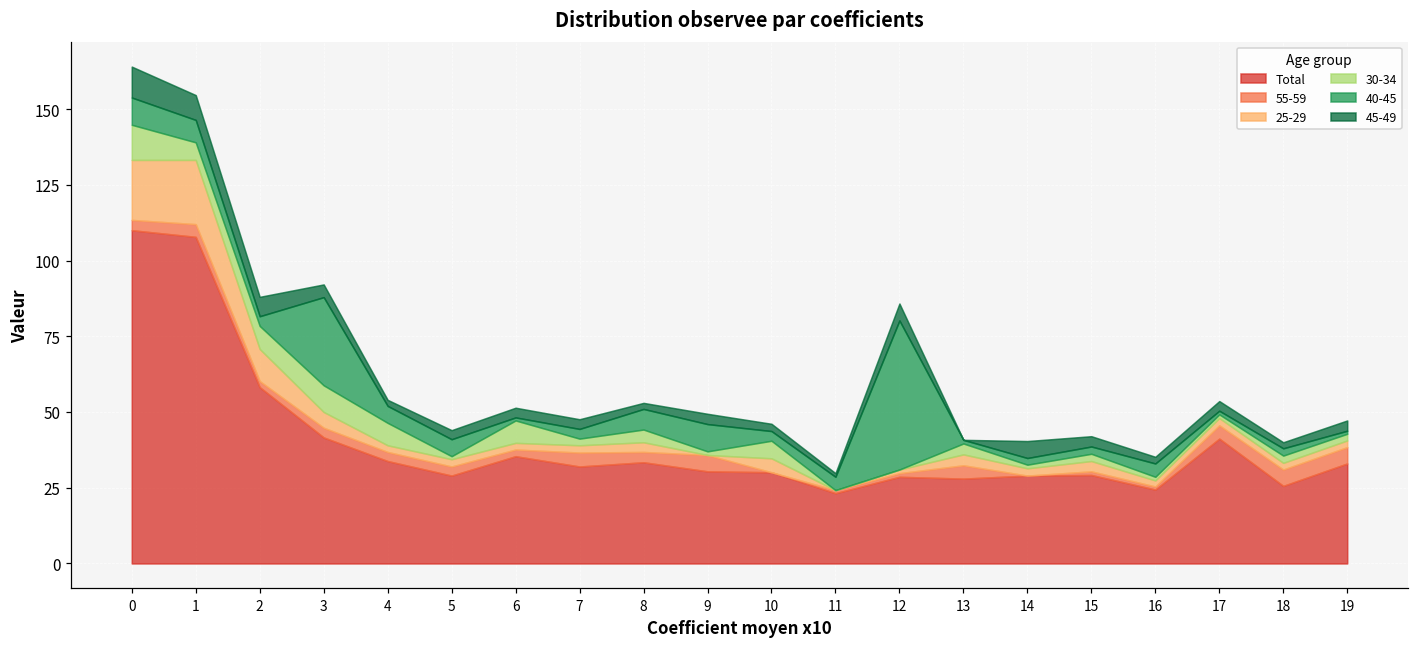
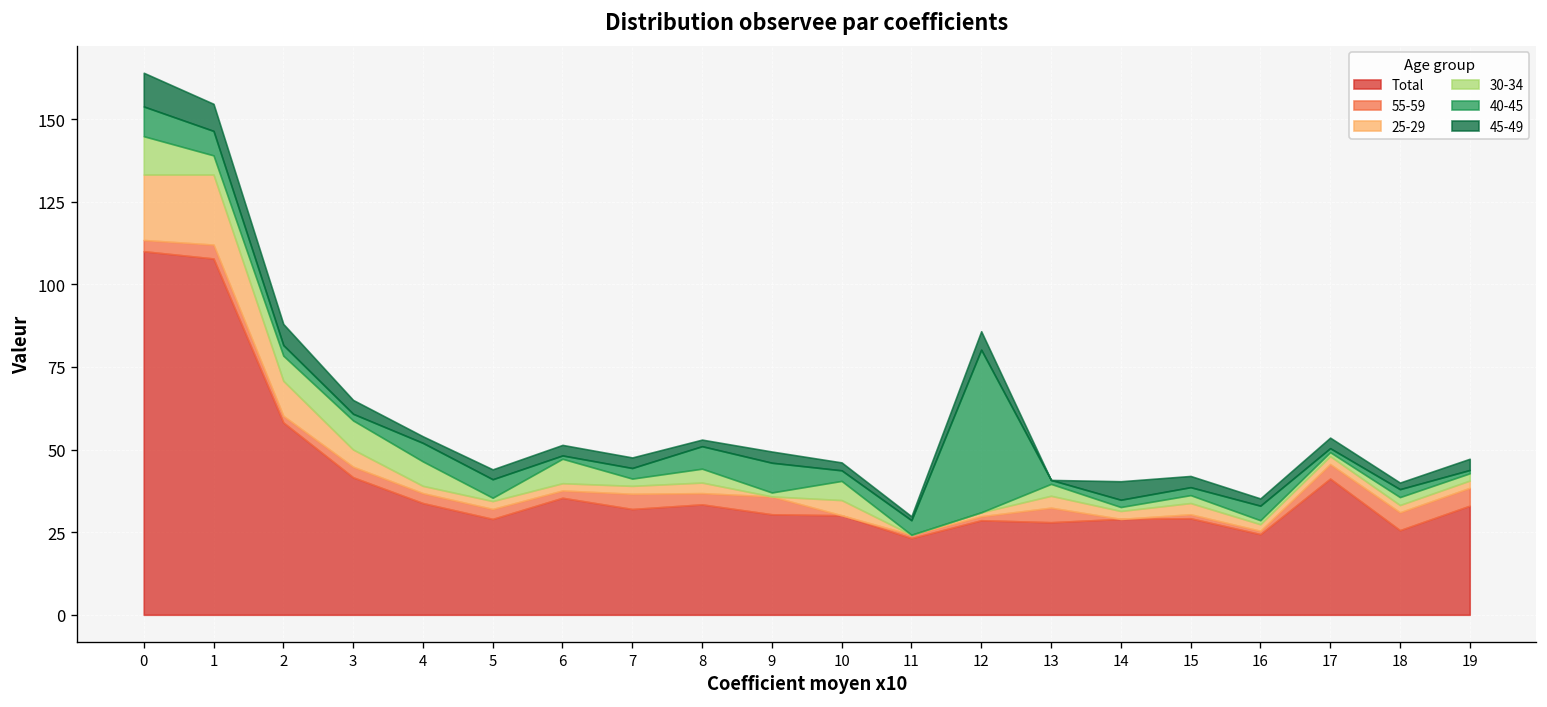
40-45, 3: 29 -> 2
